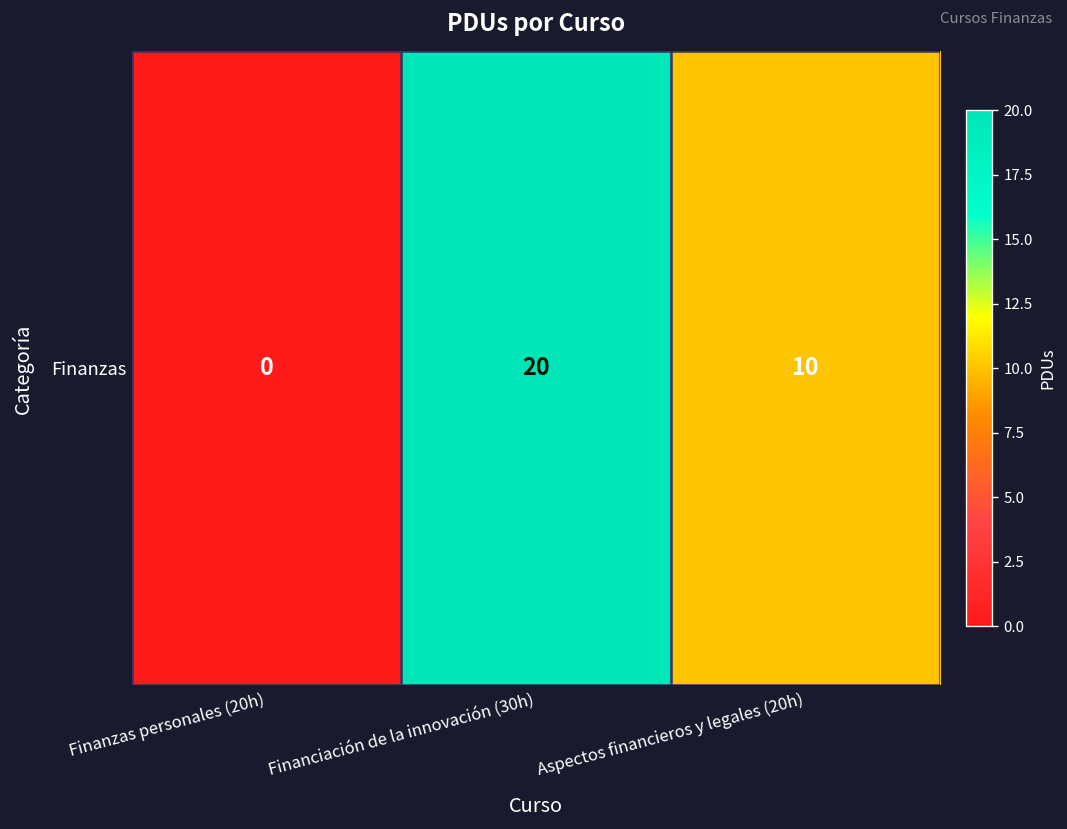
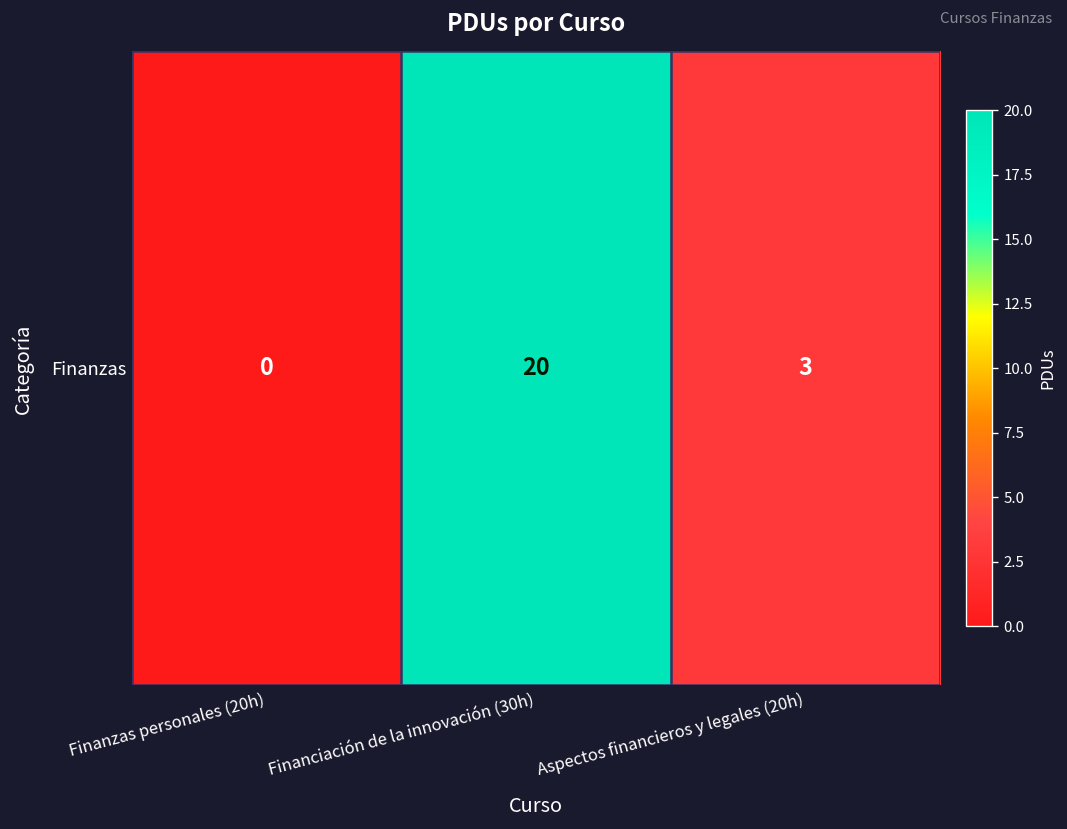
Finanzas, Aspectos financieros y legales (20h): 10 -> 3
